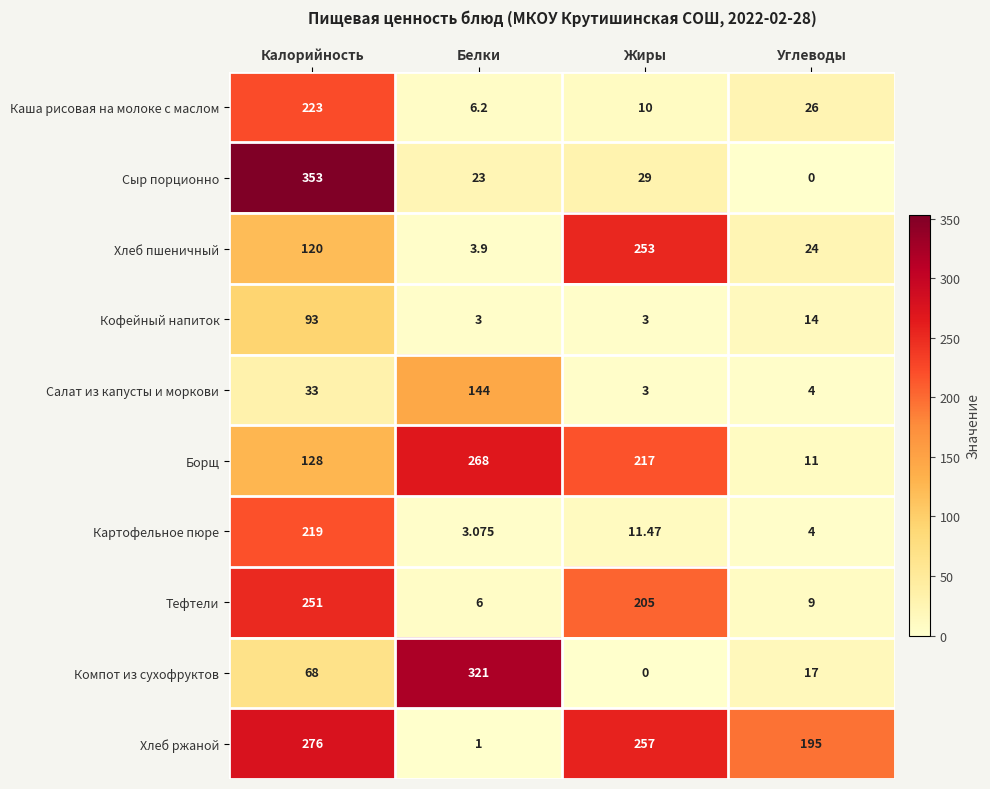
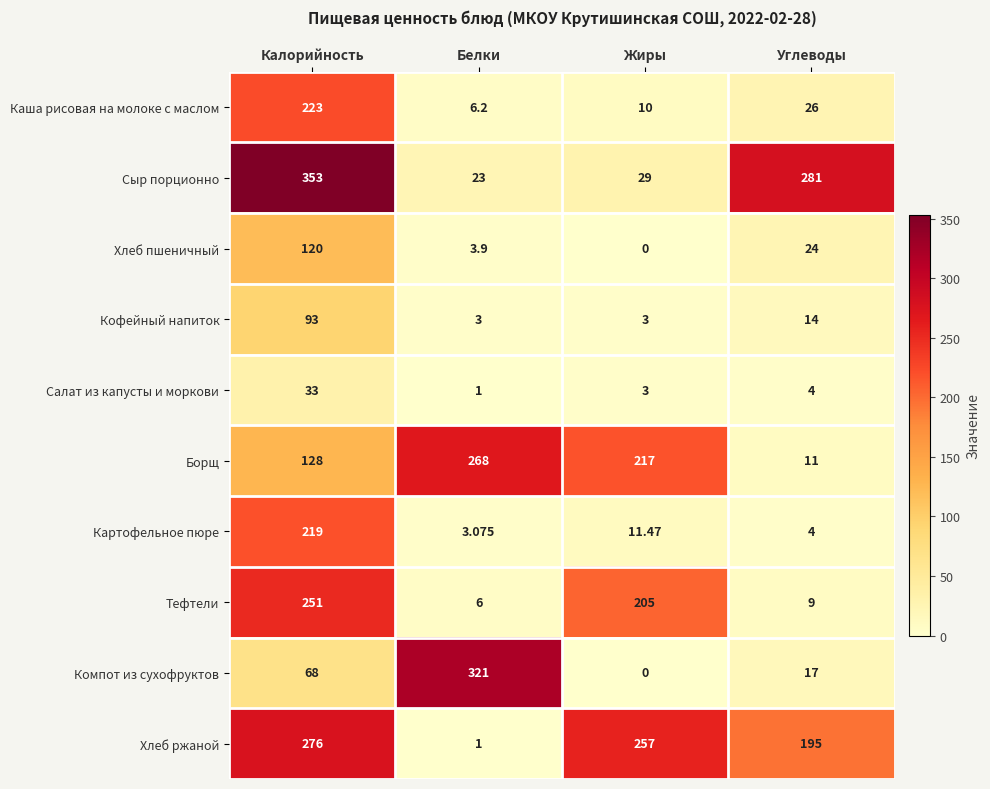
Сыр порционно, Углеводы: 0 -> 281
Хлеб пшеничный, Жиры: 253 -> 0
Салат из капусты и моркови, Белки: 144 -> 1
